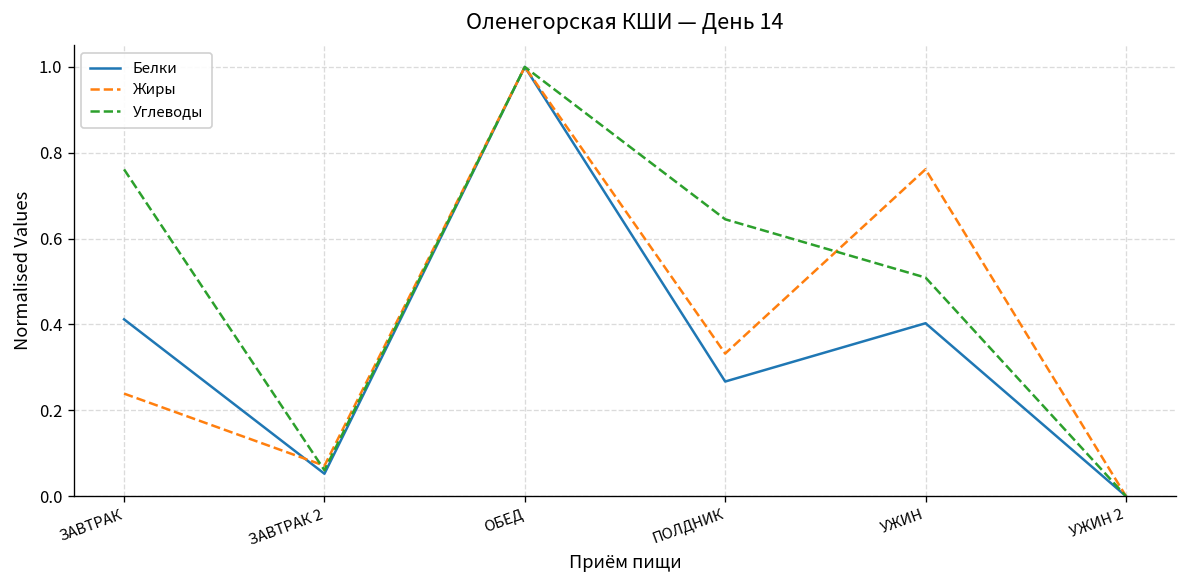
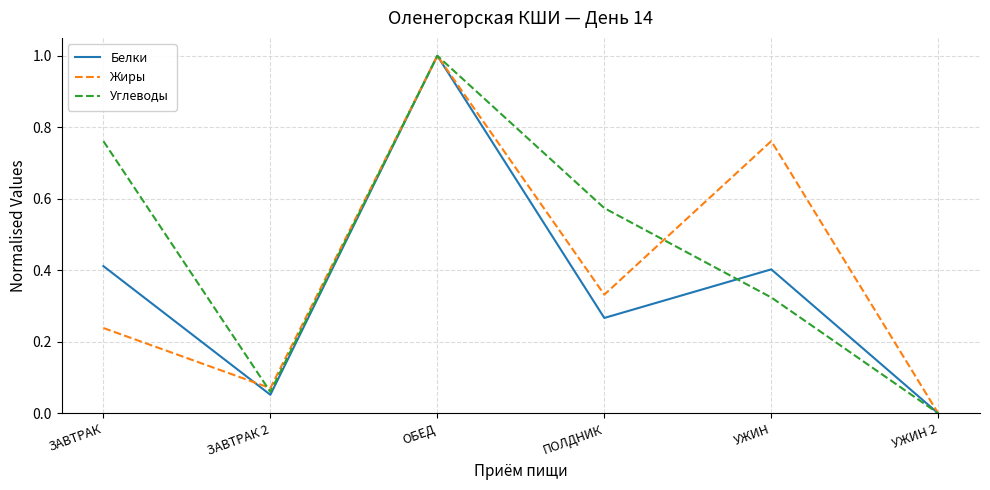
Углеводы, ПОЛДНИК: 0.65 -> 0.57
Углеводы, УЖИН: 0.51 -> 0.32
